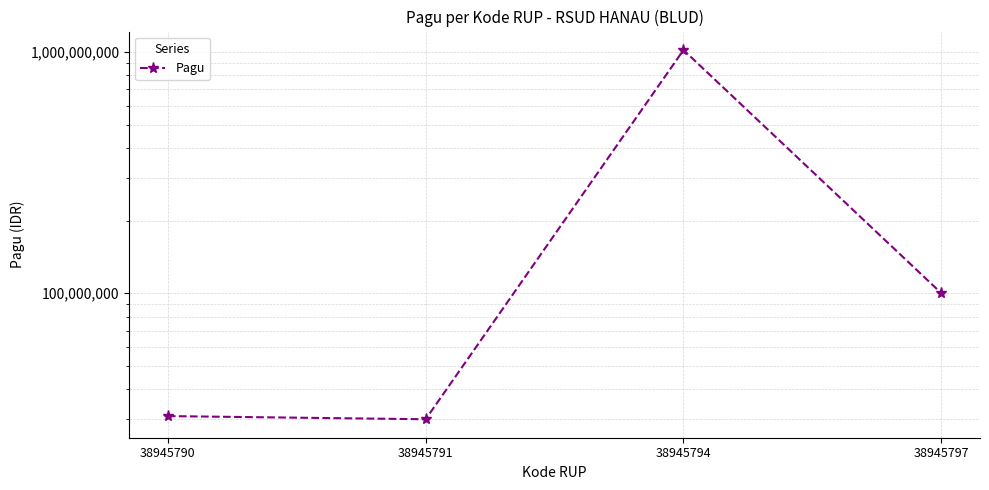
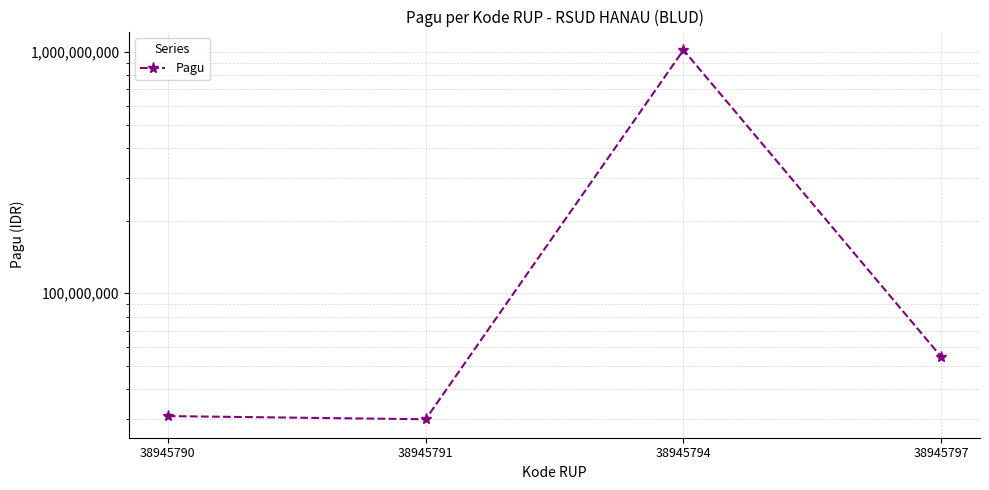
38945797: 100,000,000 -> 54,000,000
